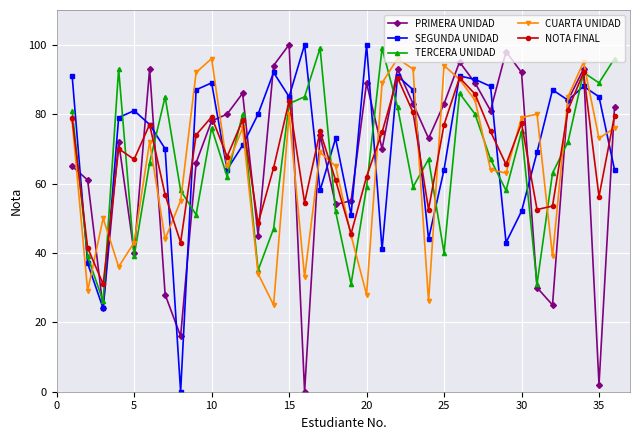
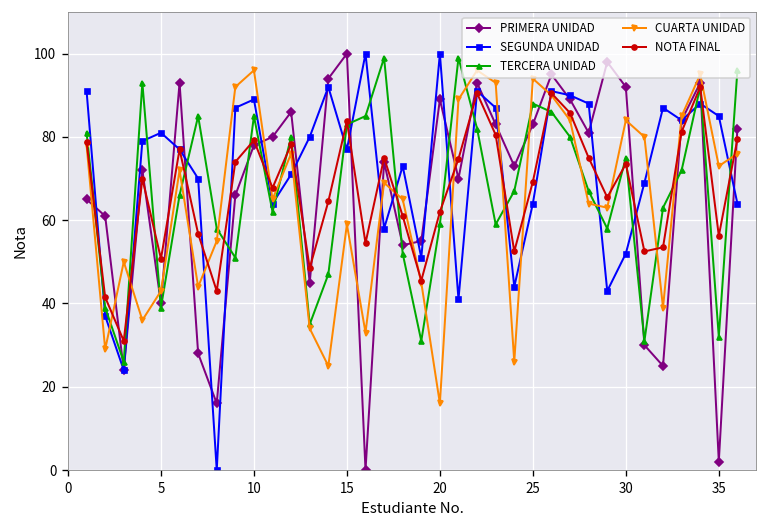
NOTA FINAL, 5: 67 -> 51
TERCERA UNIDAD, 10: 76 -> 85
SEGUNDA UNIDAD, 15: 85 -> 77
CUARTA UNIDAD, 15: 80 -> 59
CUARTA UNIDAD, 20: 28 -> 16
TERCERA UNIDAD, 25: 40 -> 88
NOTA FINAL, 25: 77 -> 69
CUARTA UNIDAD, 30: 79 -> 84
NOTA FINAL, 30: 77 -> 74
TERCERA UNIDAD, 35: 89 -> 32
